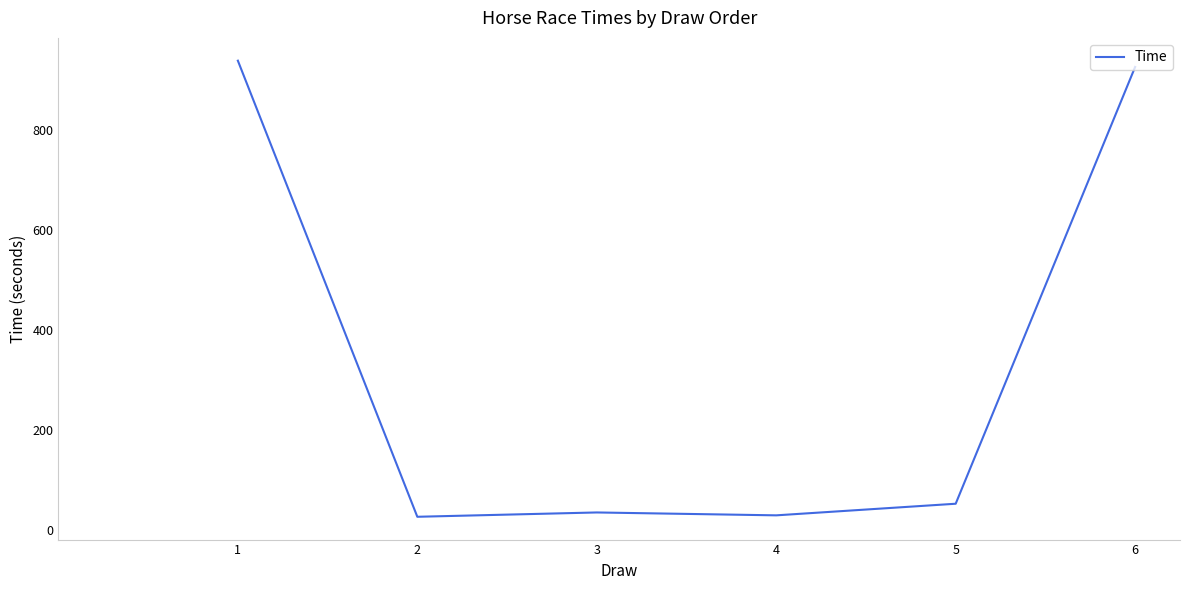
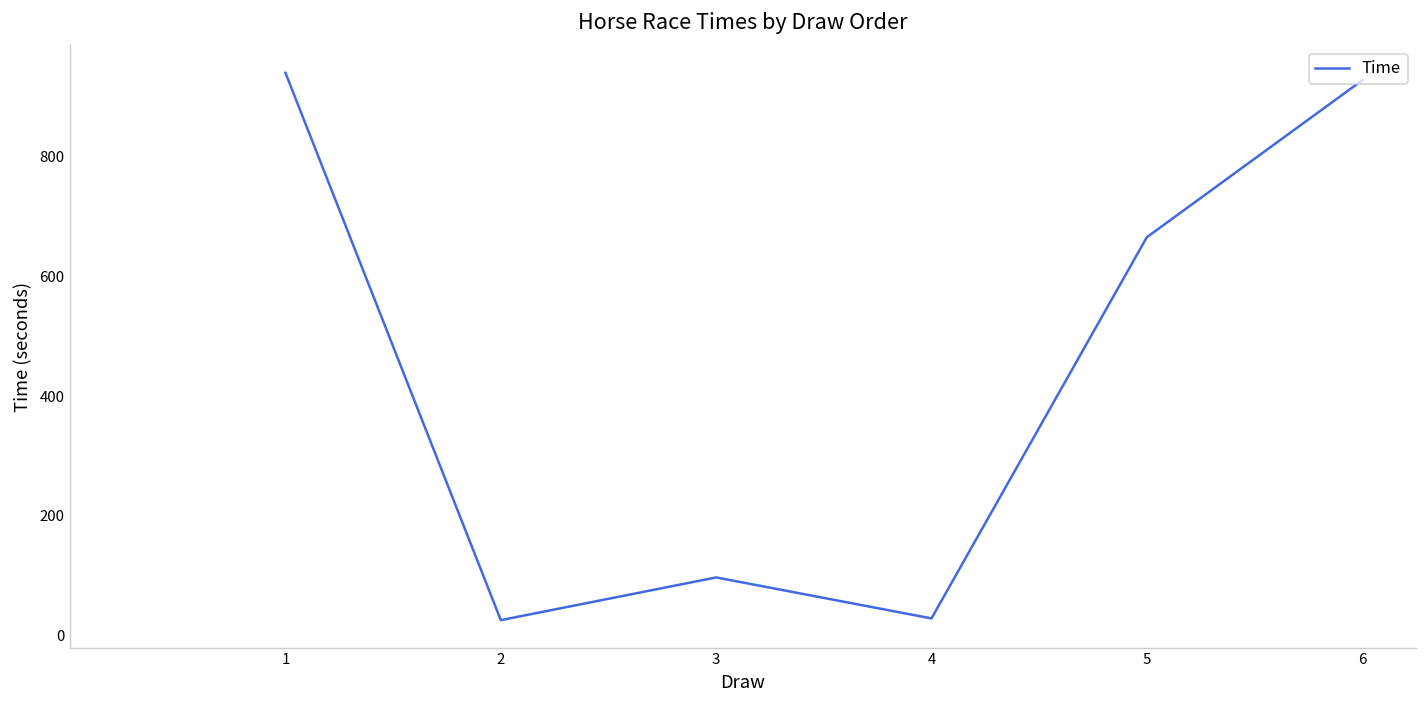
3: 30 -> 100
5: 50 -> 670
